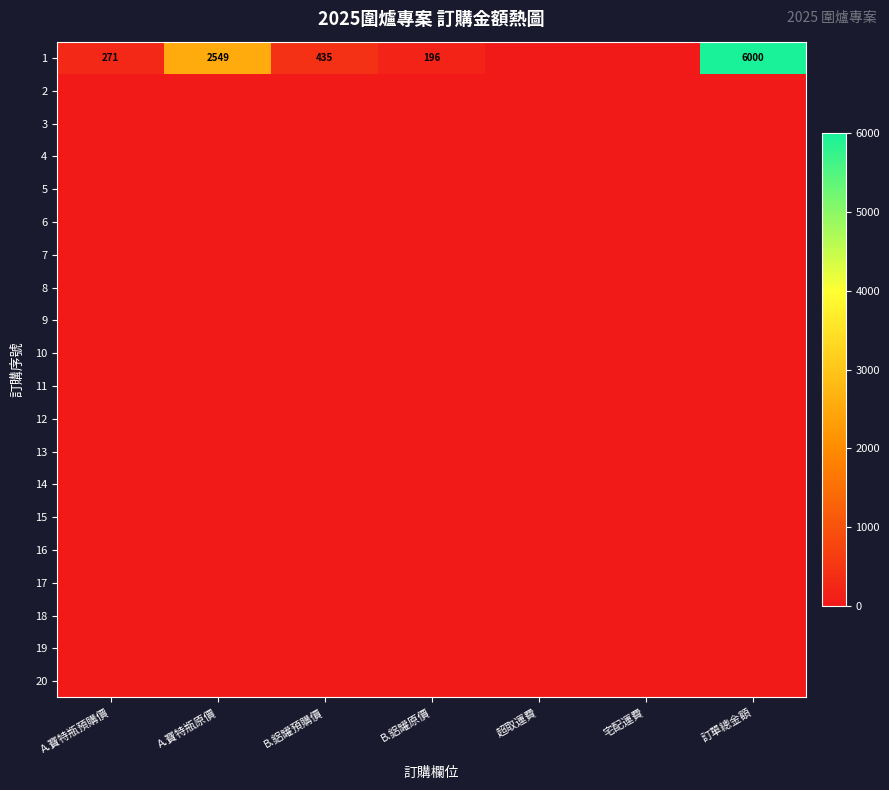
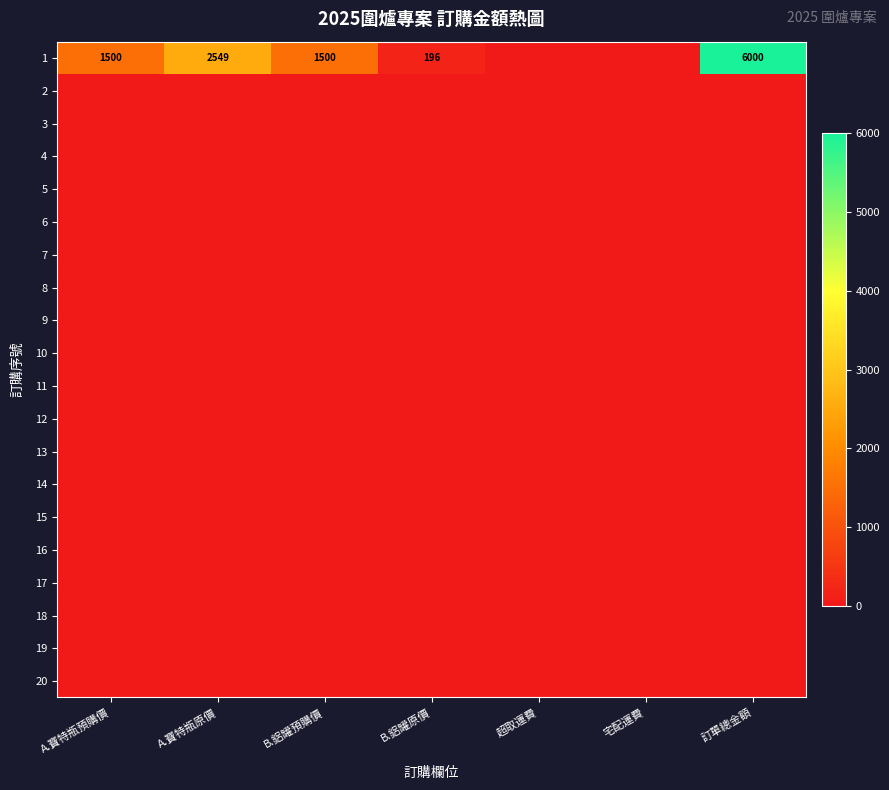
1, A.寶特瓶預購價: 271 -> 1500
1, B.鋁罐預購價: 435 -> 1500
